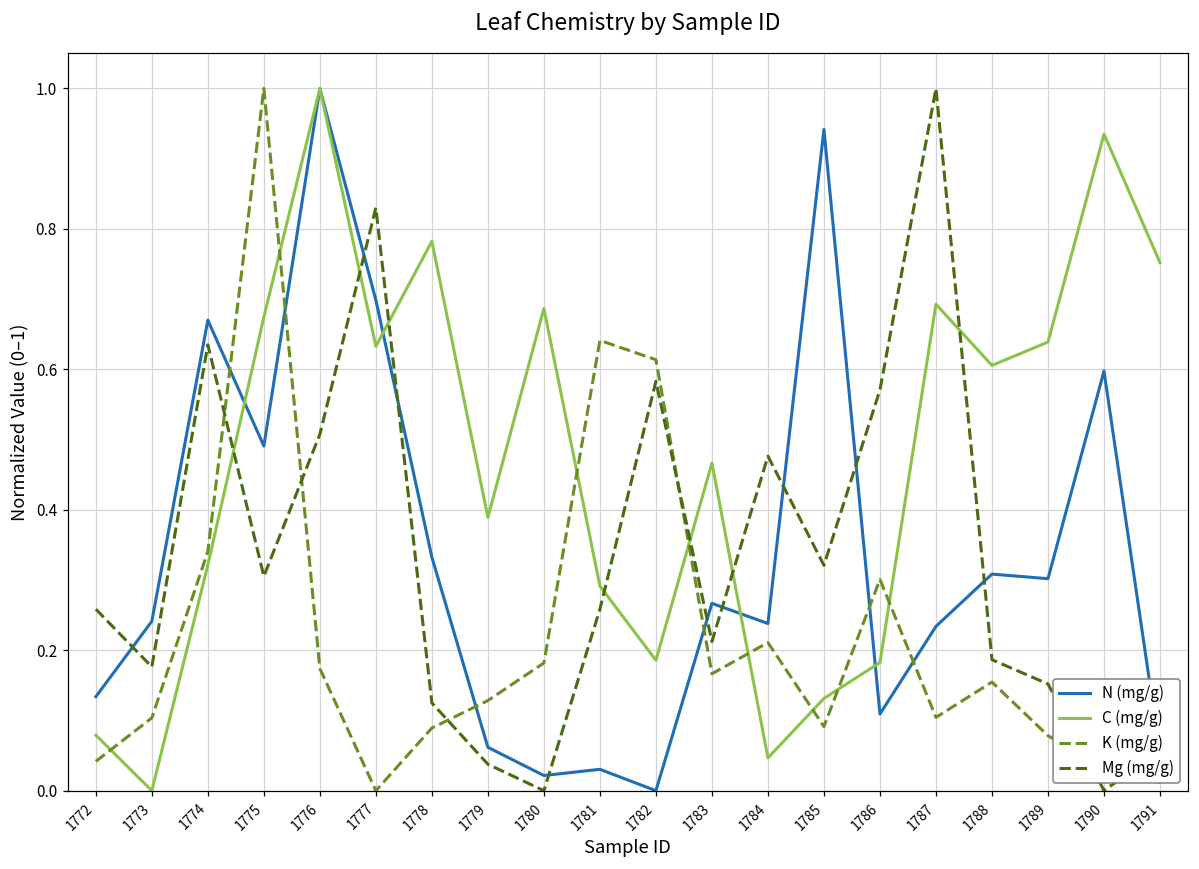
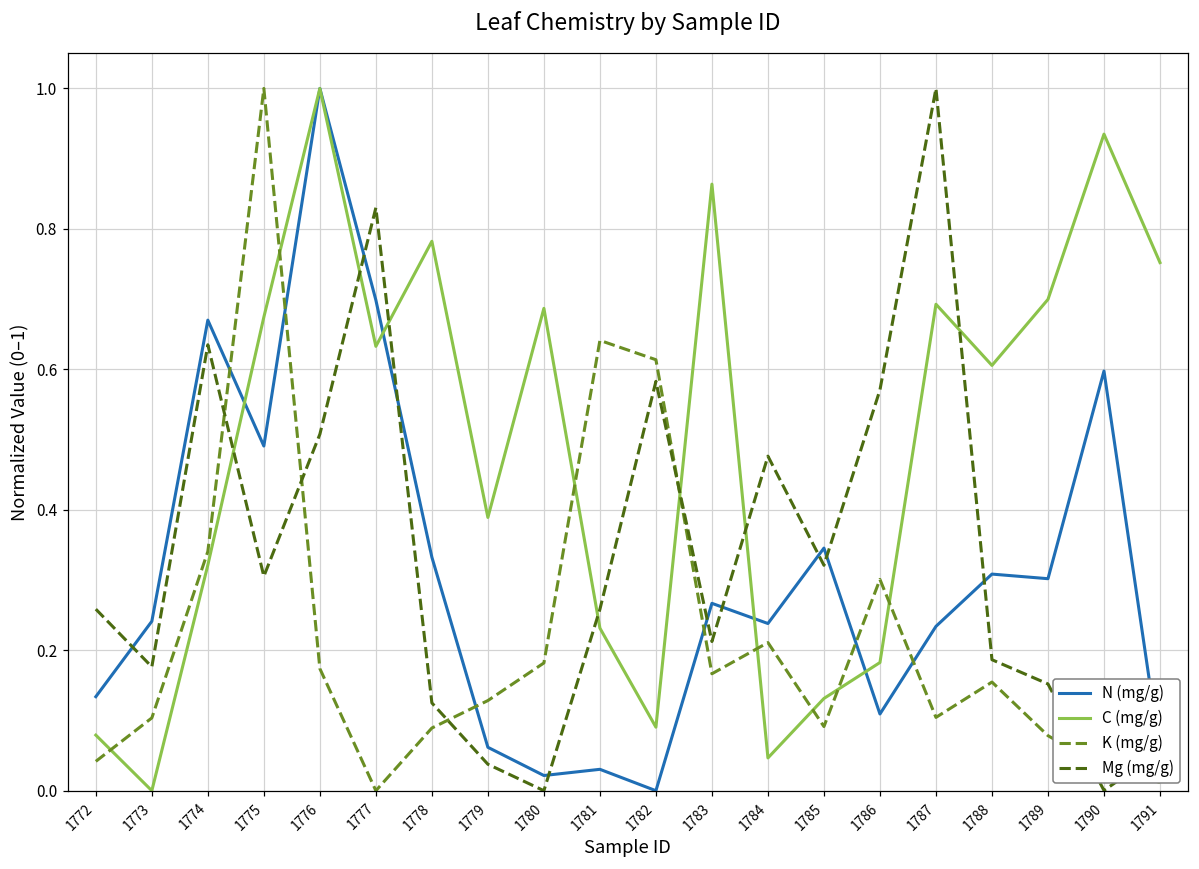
C (mg/g), 1781: 0.29 -> 0.23
C (mg/g), 1782: 0.19 -> 0.09
C (mg/g), 1783: 0.47 -> 0.86
N (mg/g), 1785: 0.94 -> 0.35
C (mg/g), 1789: 0.64 -> 0.70
